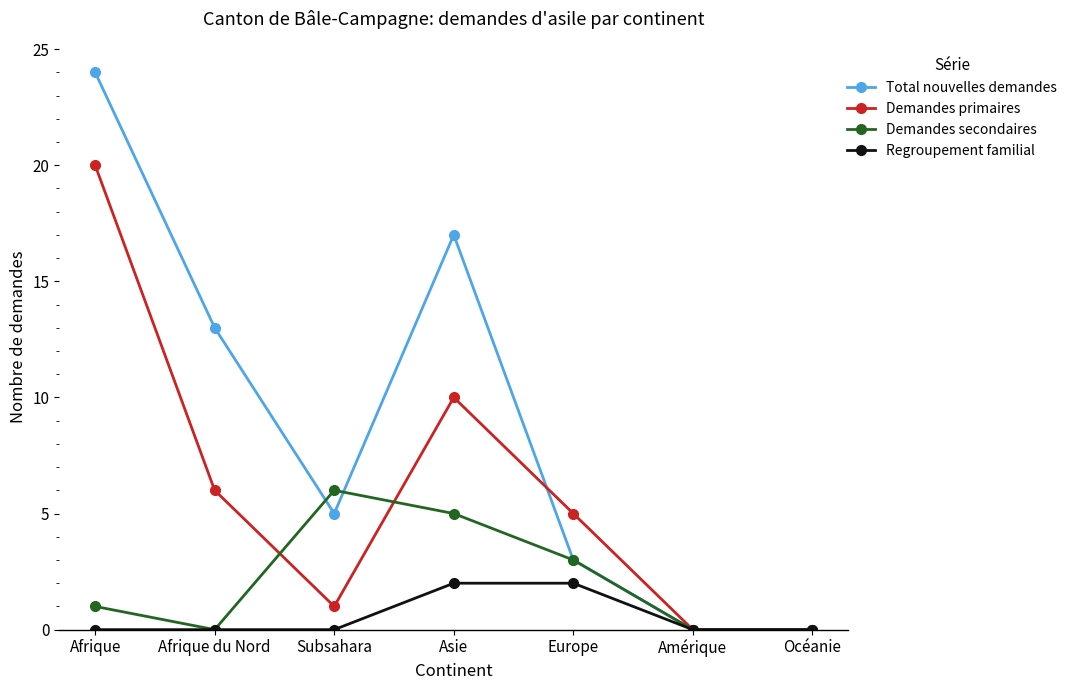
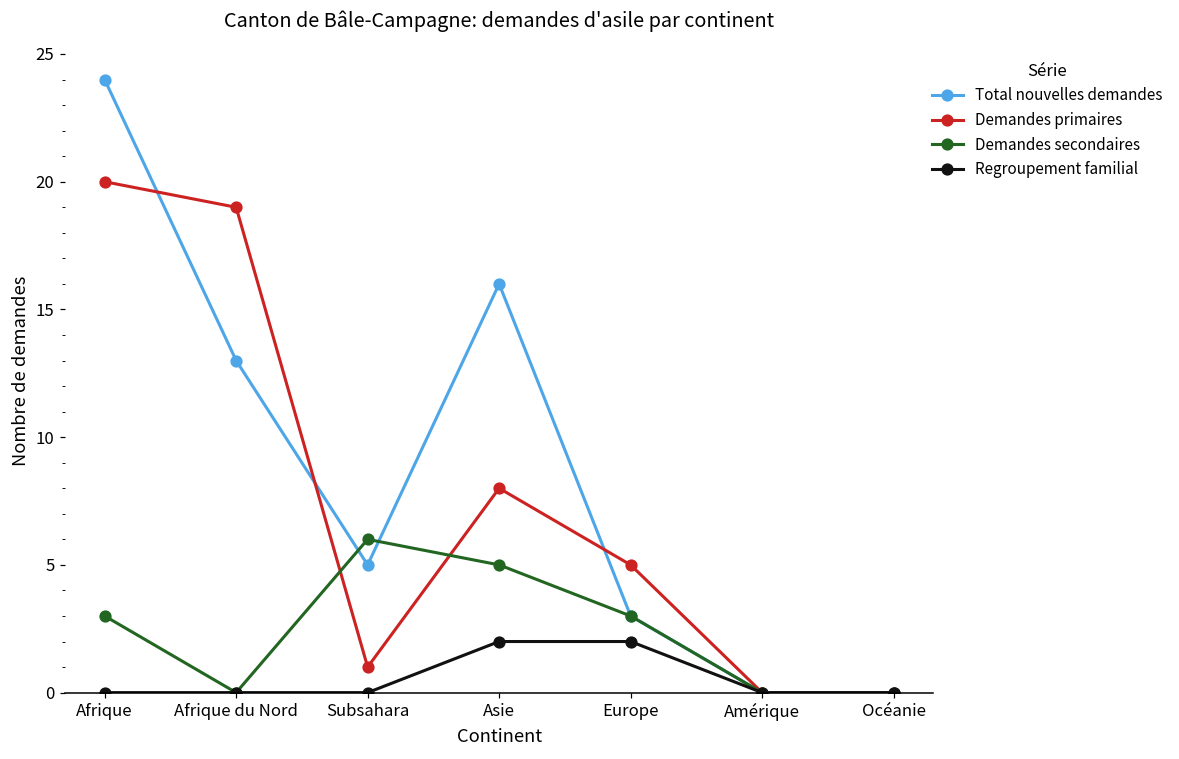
Demandes secondaires, Afrique: 1 -> 3
Demandes primaires, Afrique du Nord: 6 -> 19
Total nouvelles demandes, Asie: 17 -> 16
Demandes primaires, Asie: 10 -> 8
